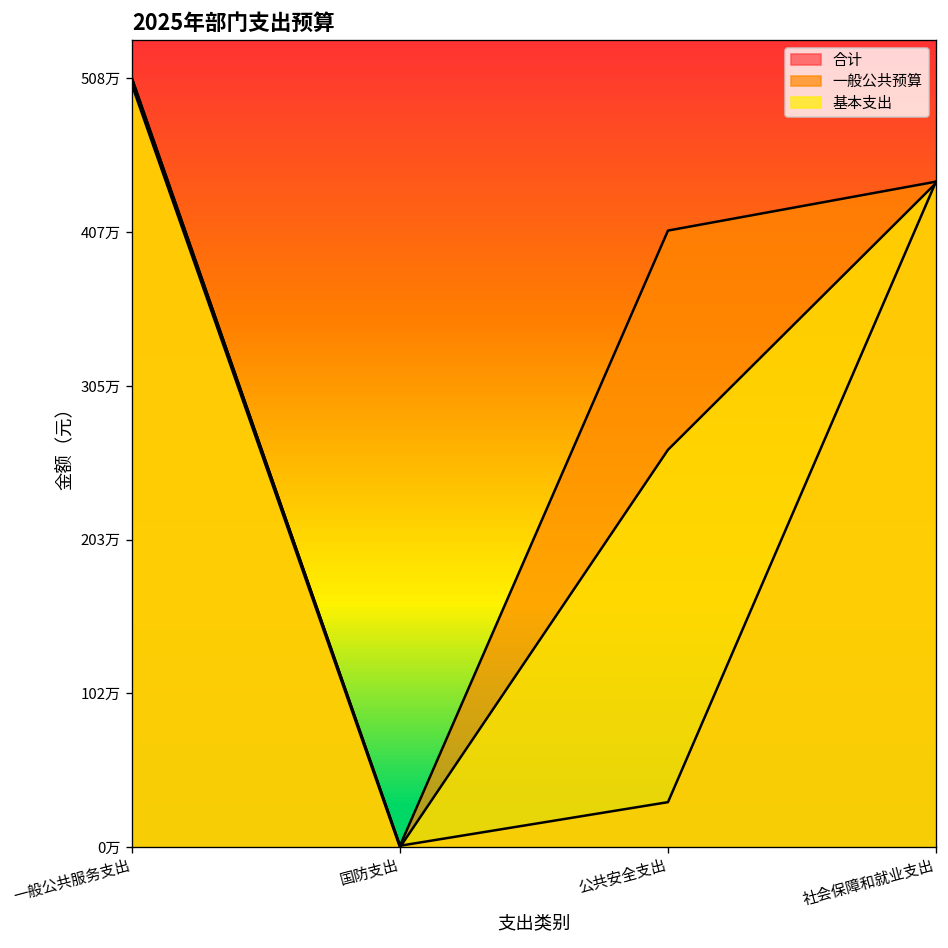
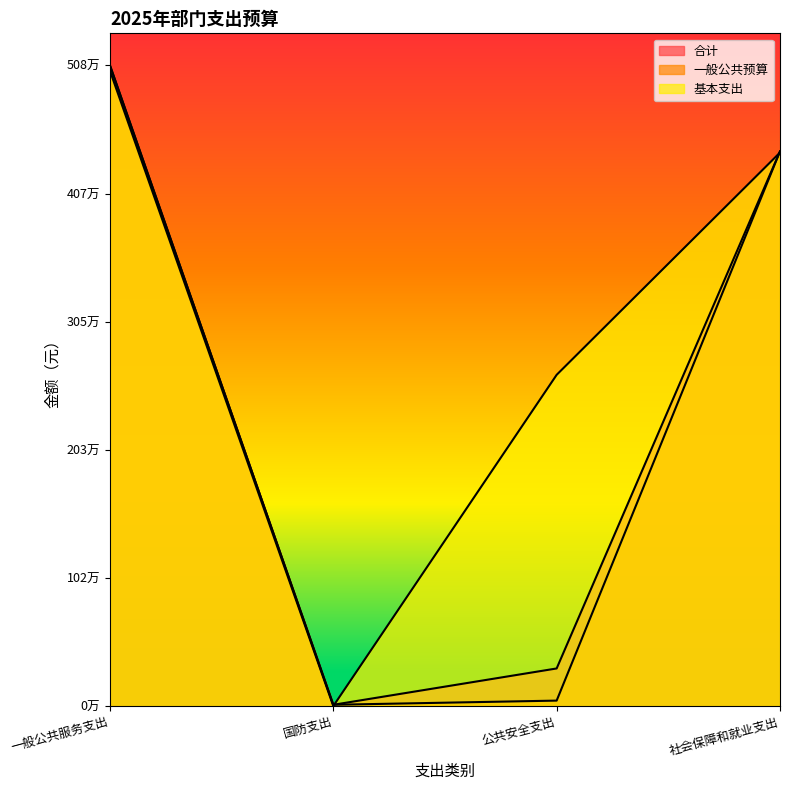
一般公共预算, 公共安全支出: 407万 -> 4万
